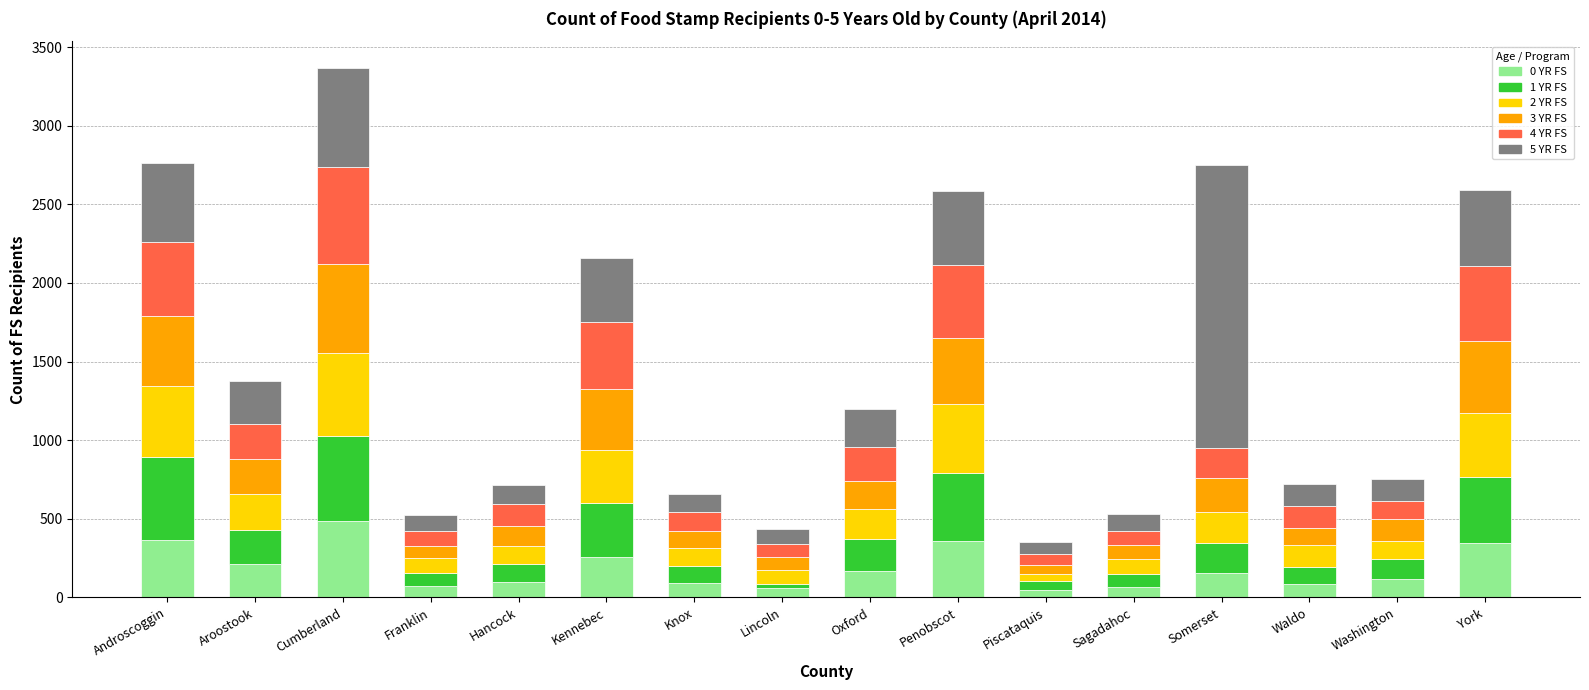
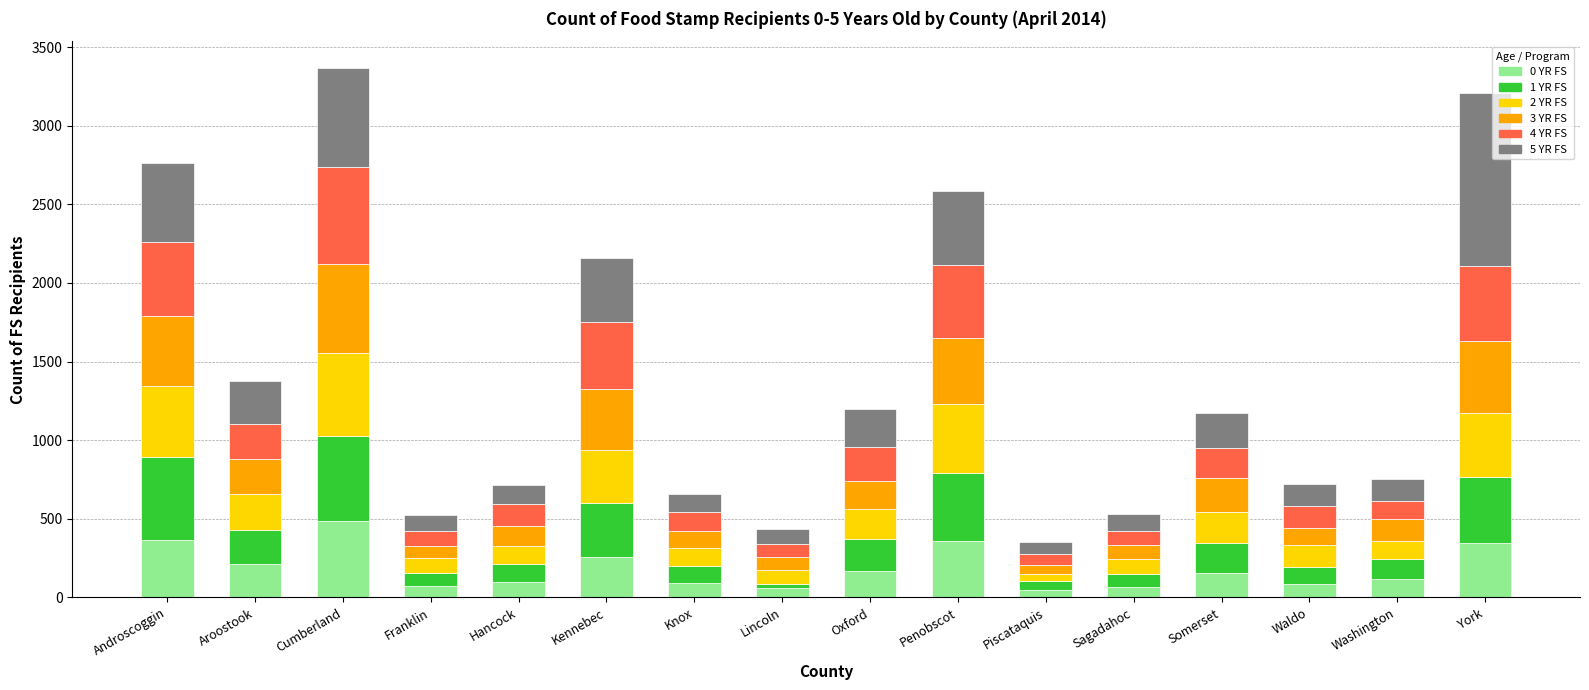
5 YR FS, Somerset: 1800 -> 220
5 YR FS, York: 480 -> 1100
